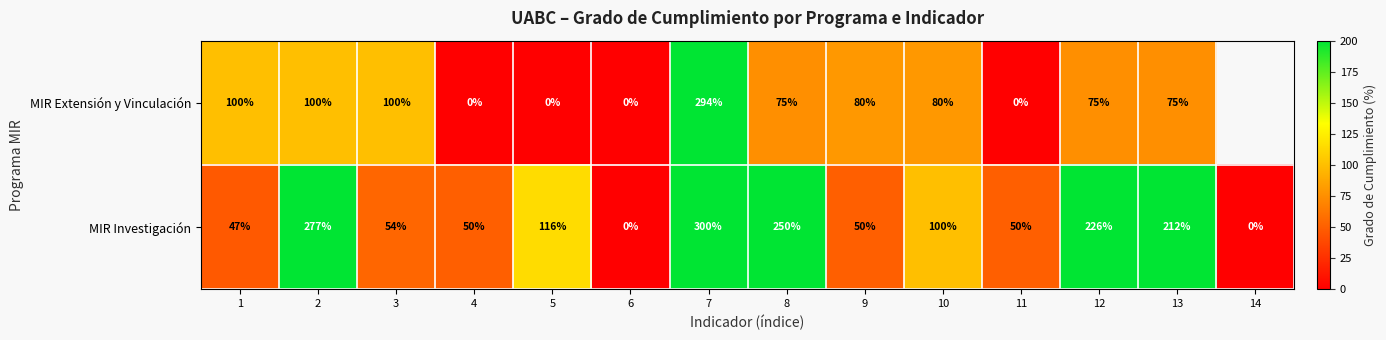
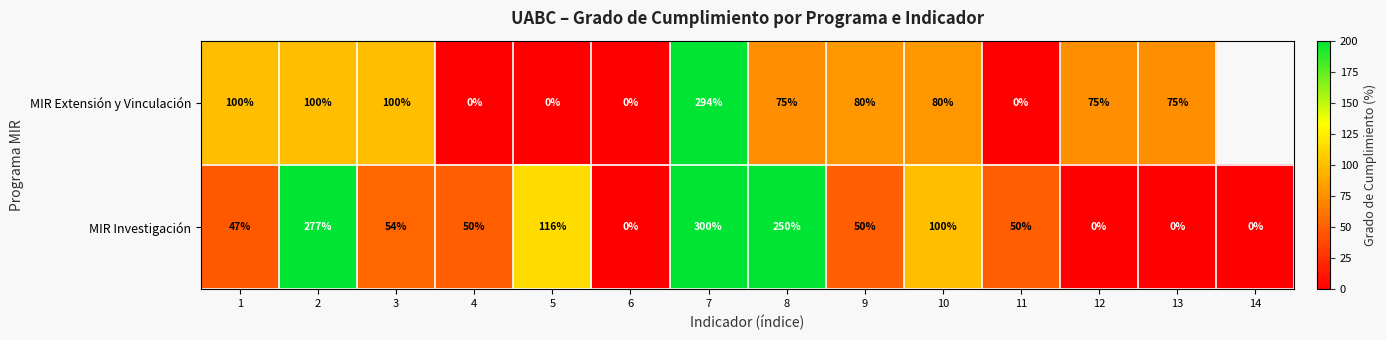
MIR Investigación, 12: 226% -> 0%
MIR Investigación, 13: 212% -> 0%
